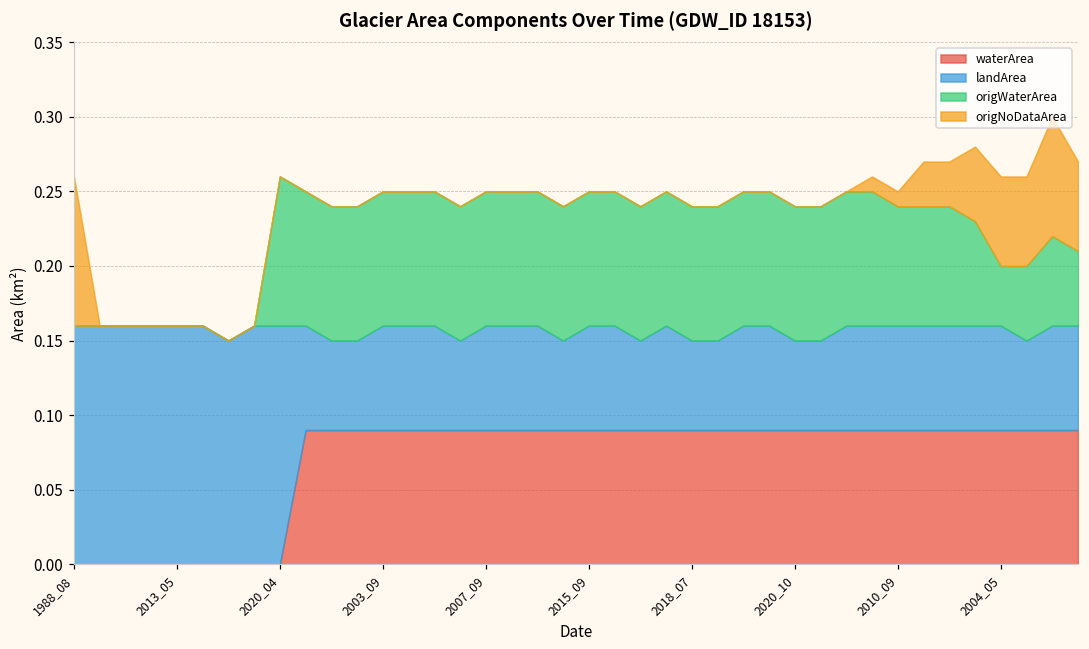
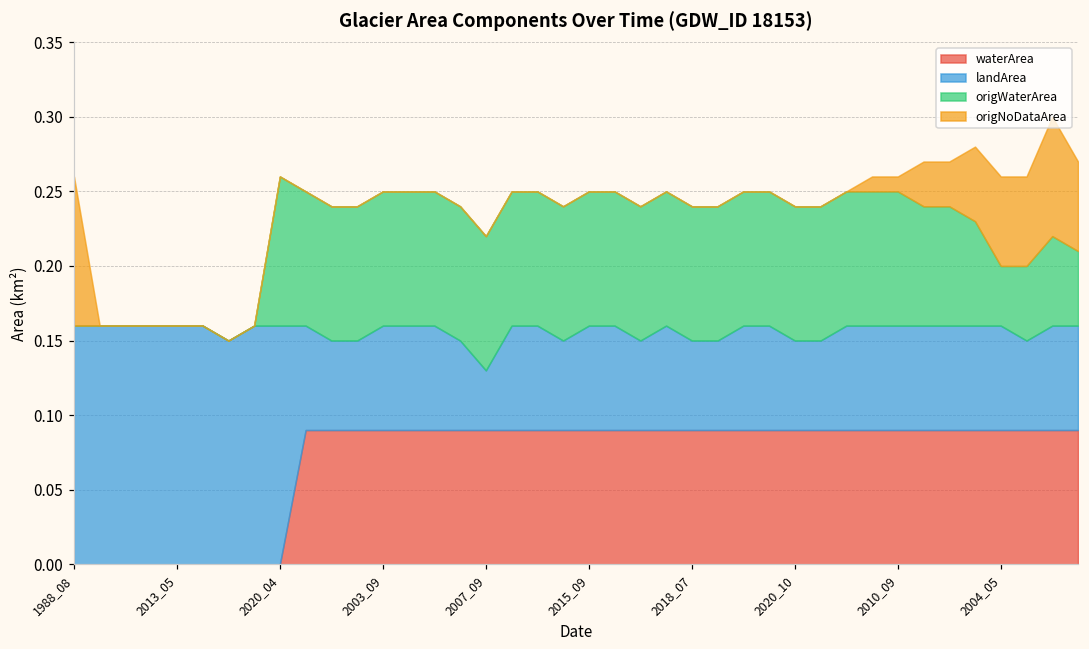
landArea, 2007_09: 0.07 -> 0.04
origWaterArea, 2010_09: 0.08 -> 0.09
